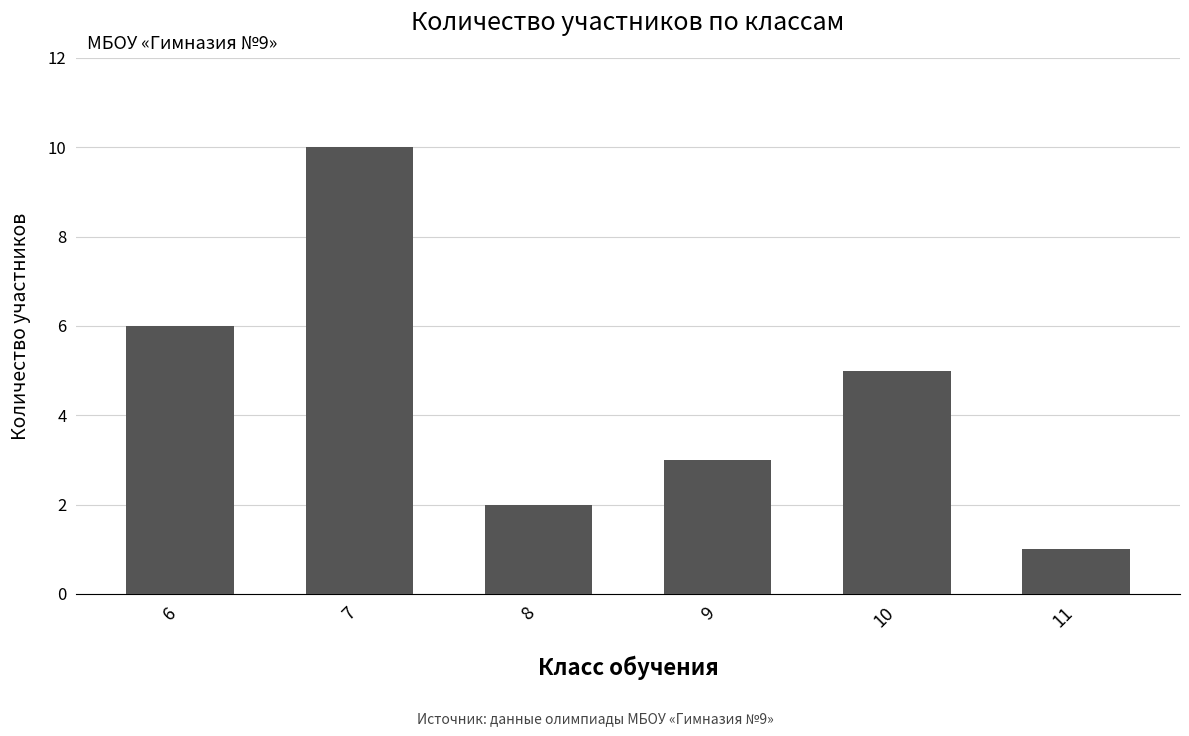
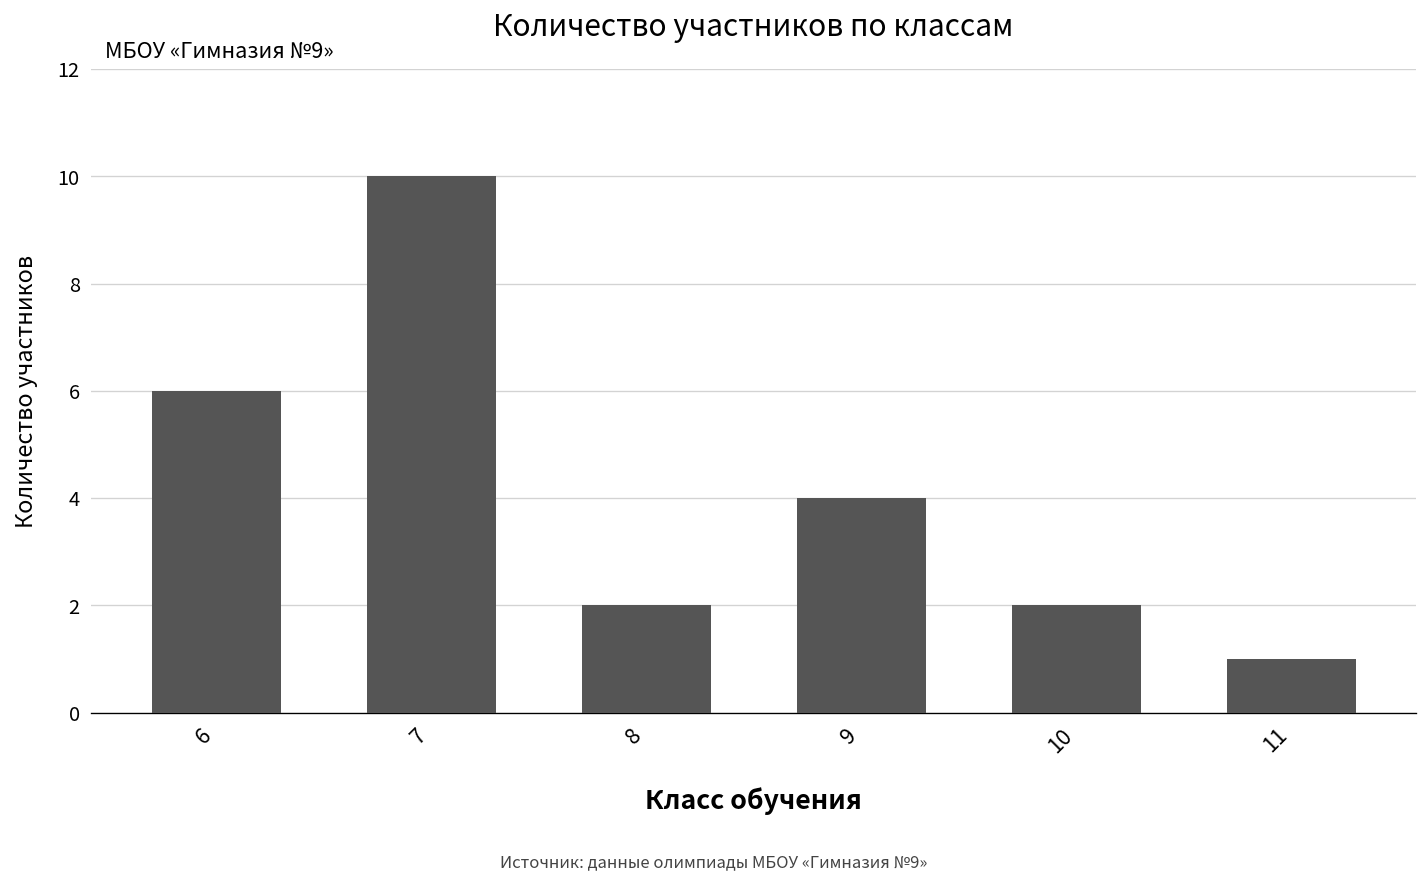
9: 3 -> 4
10: 5 -> 2
